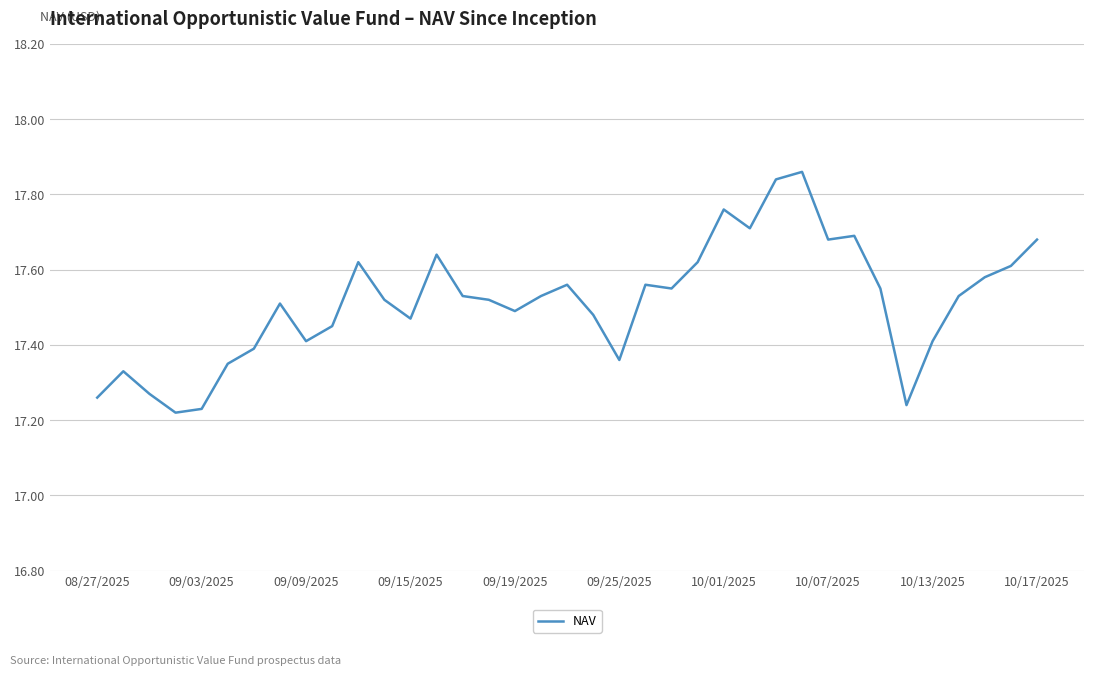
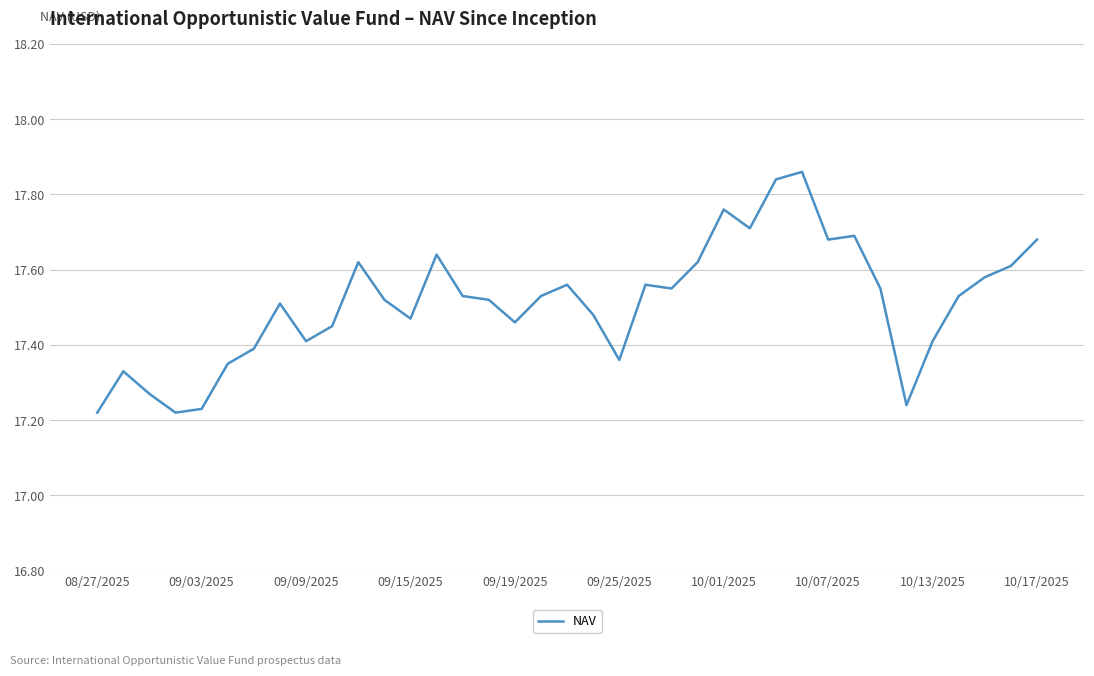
08/27/2025: 17.26 -> 17.22
09/19/2025: 17.49 -> 17.46
